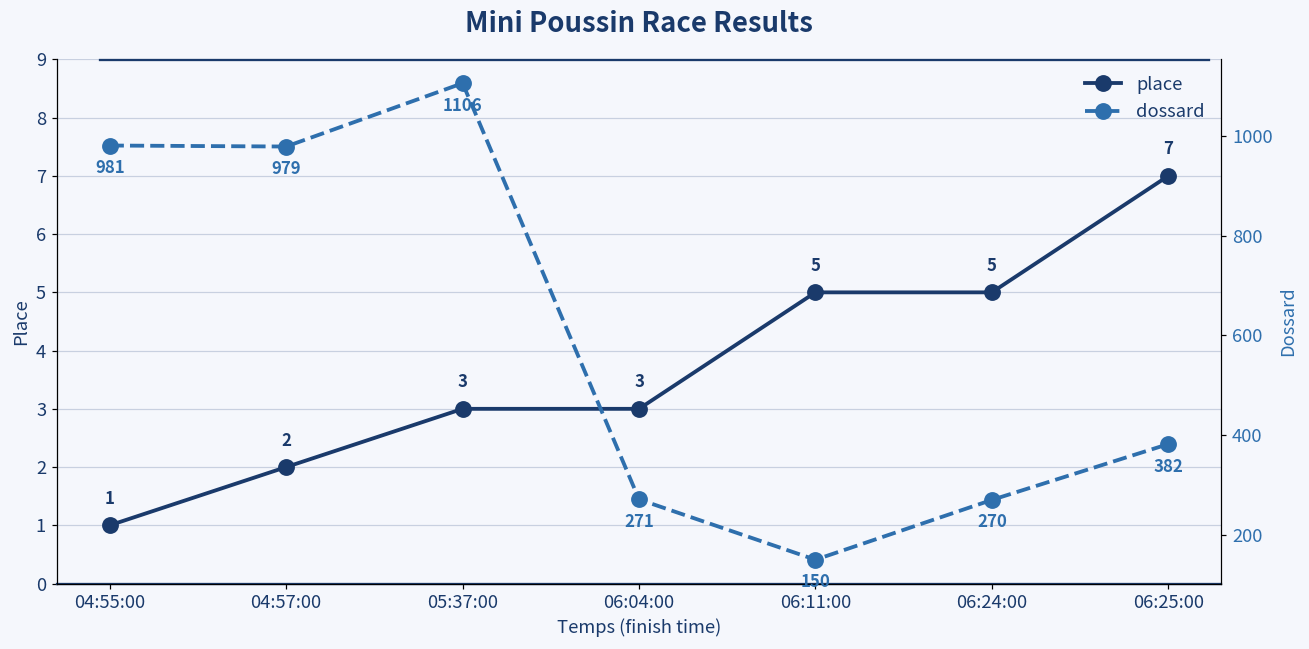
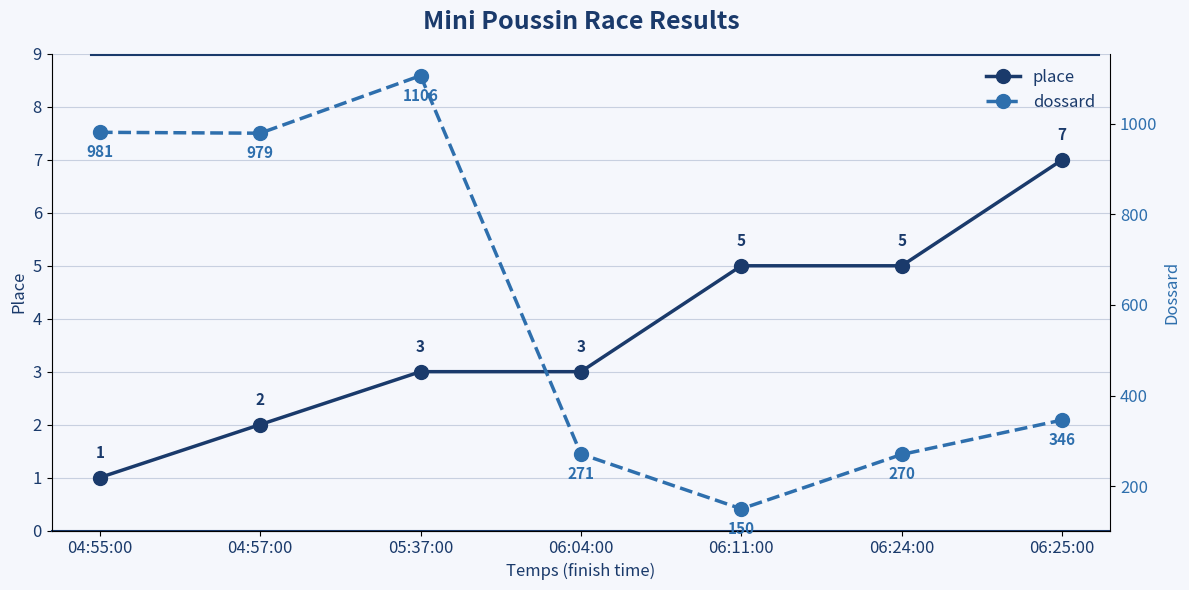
dossard, 06:25:00: 382 -> 346
